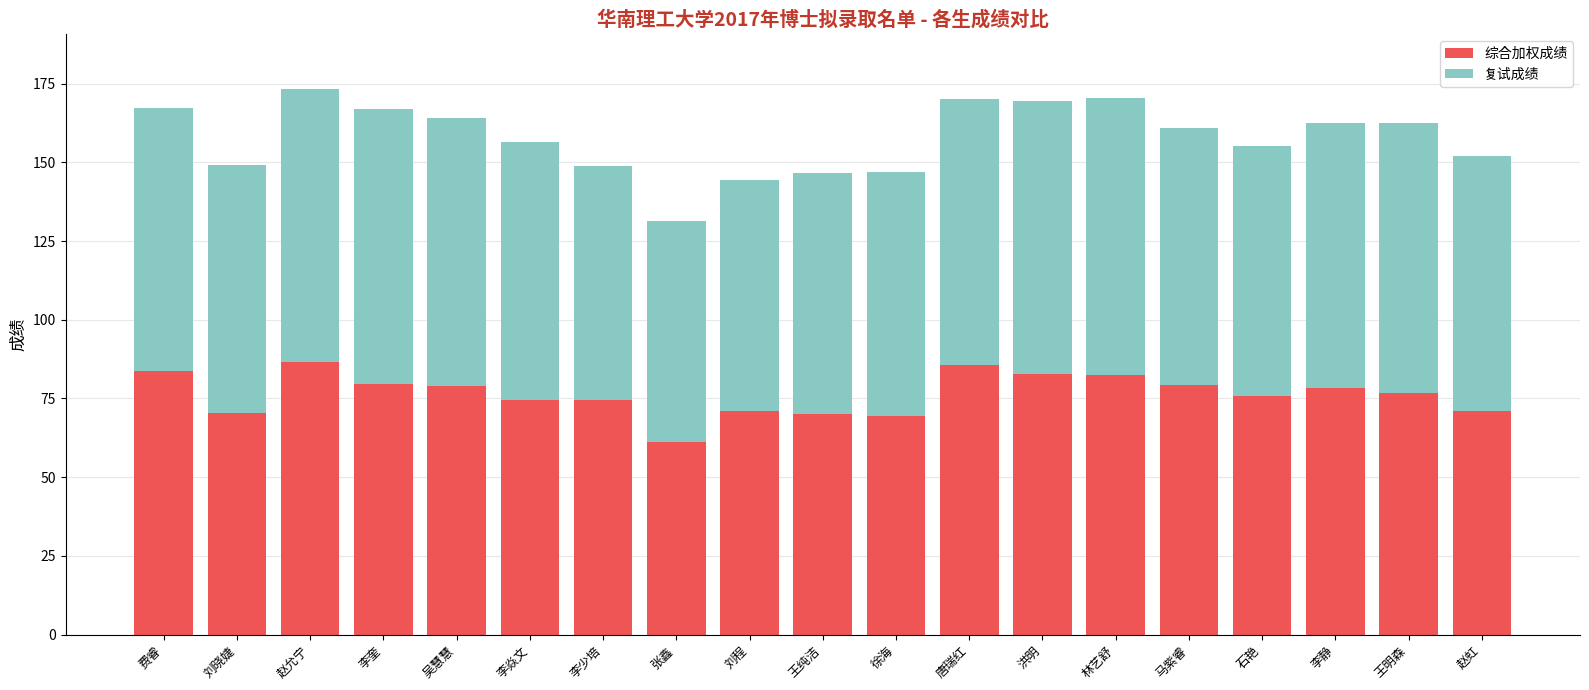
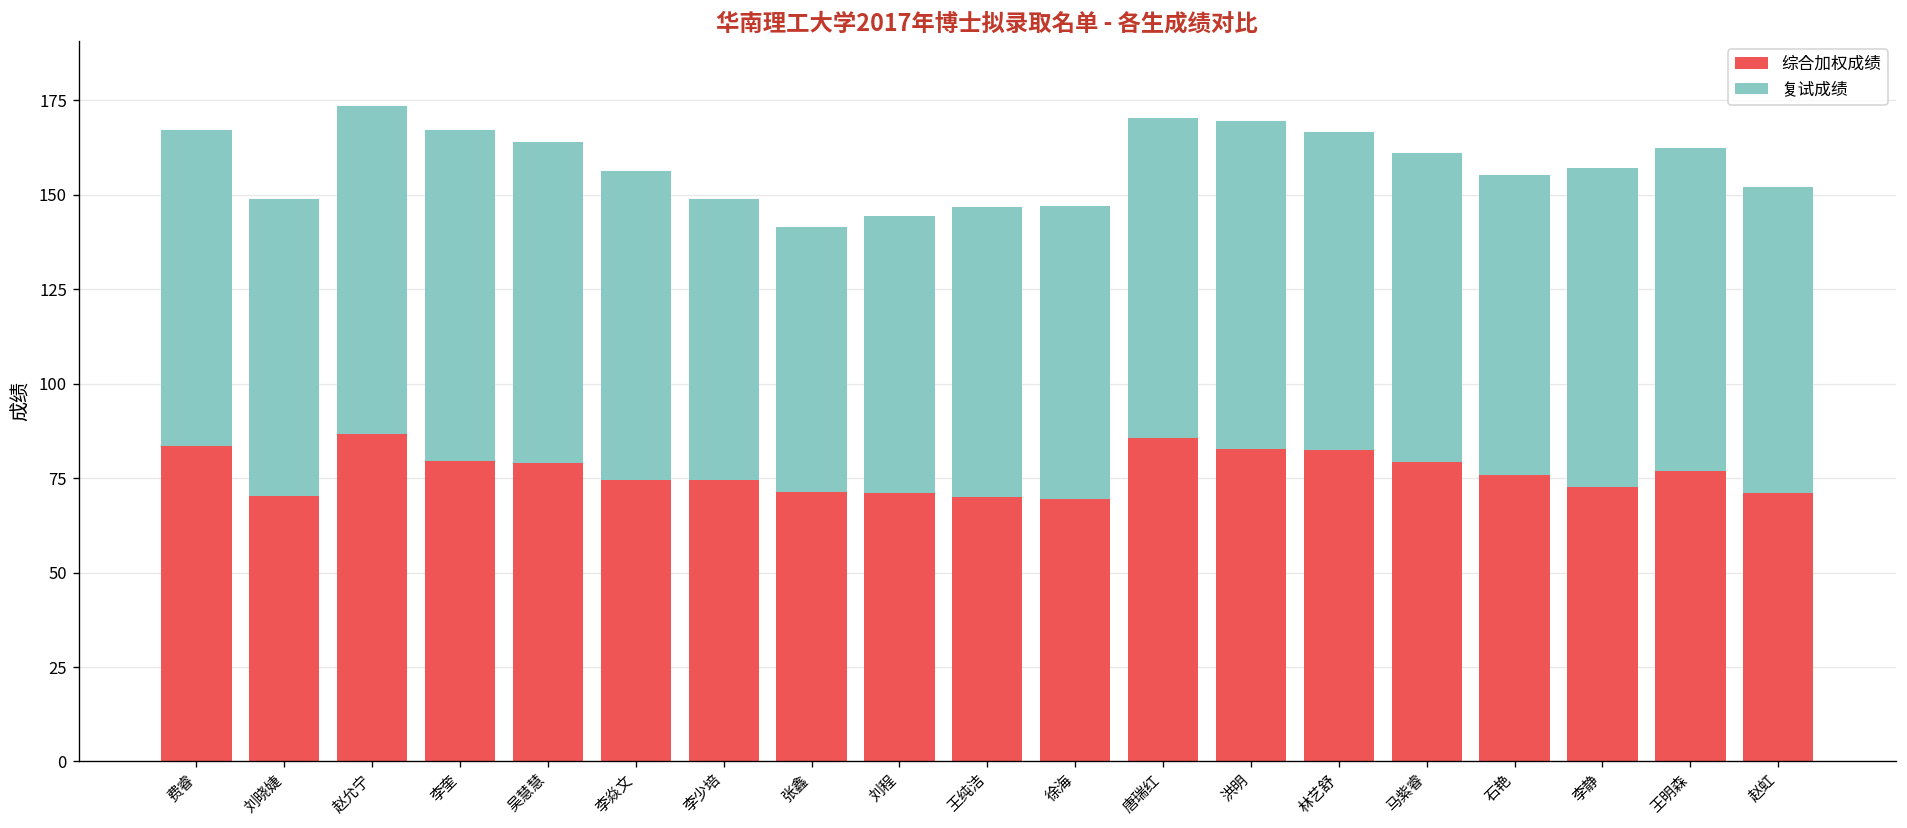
综合加权成绩, 张鑫: 61 -> 71
复试成绩, 林艺舒: 88 -> 84
综合加权成绩, 李静: 78 -> 73
